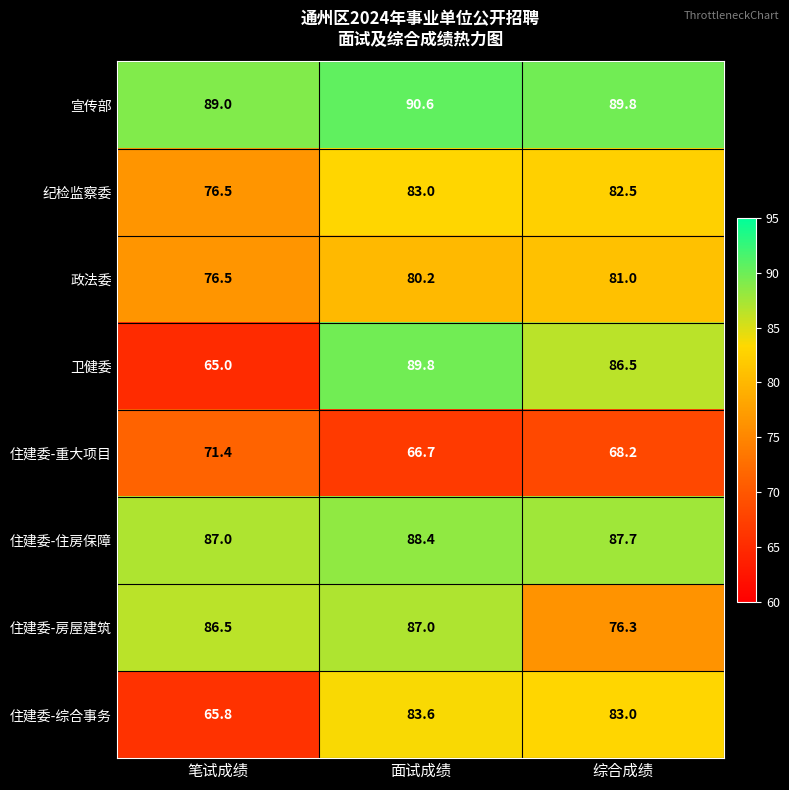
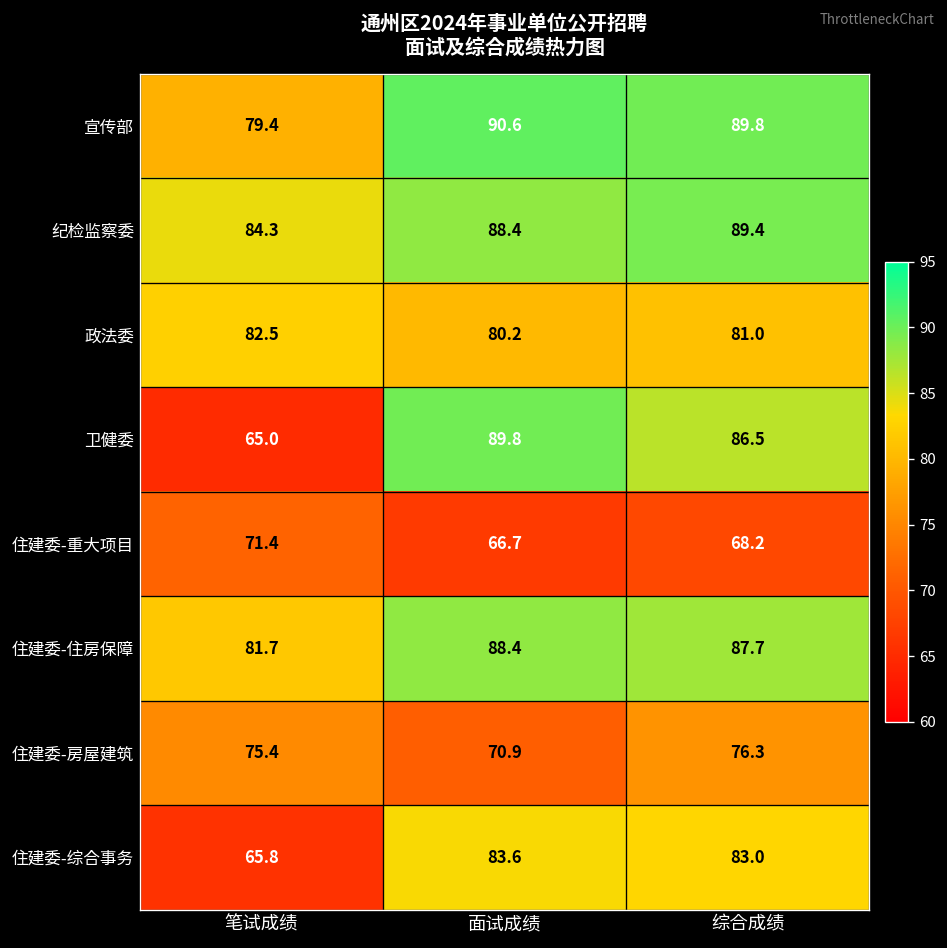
宣传部, 笔试成绩: 89.0 -> 79.4
纪检监察委, 笔试成绩: 76.5 -> 84.3
纪检监察委, 面试成绩: 83.0 -> 88.4
纪检监察委, 综合成绩: 82.5 -> 89.4
政法委, 笔试成绩: 76.5 -> 82.5
住建委-住房保障, 笔试成绩: 87.0 -> 81.7
住建委-房屋建筑, 笔试成绩: 86.5 -> 75.4
住建委-房屋建筑, 面试成绩: 87.0 -> 70.9
